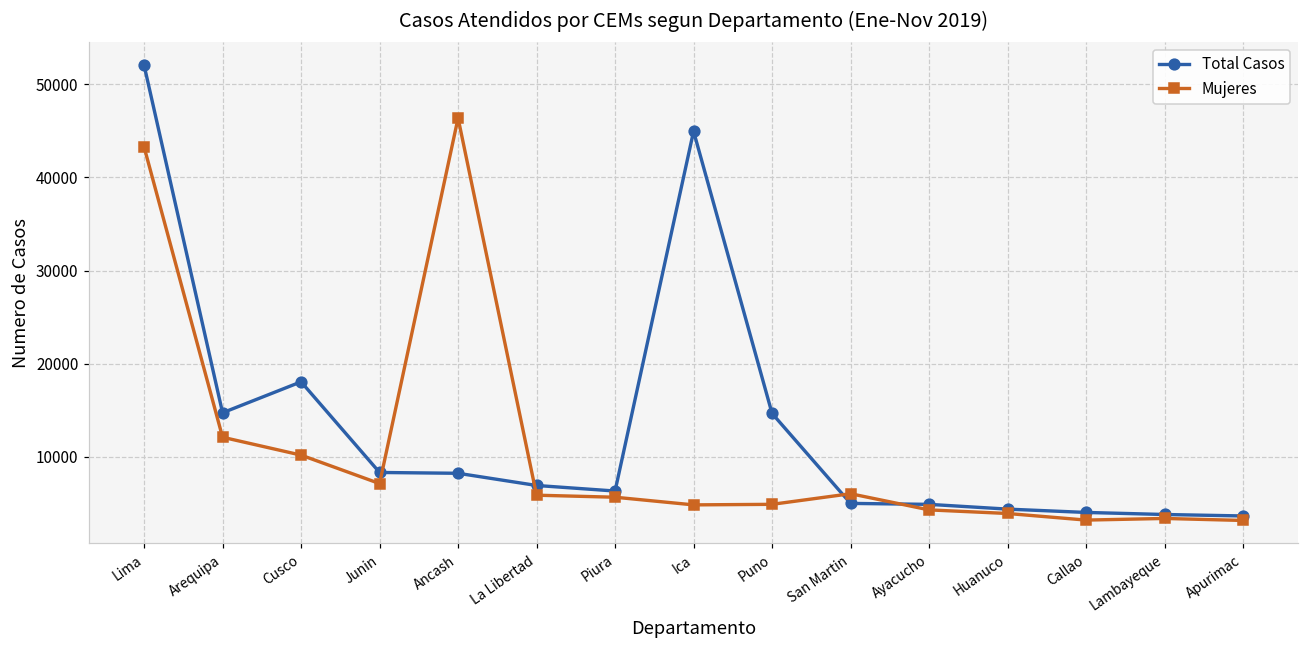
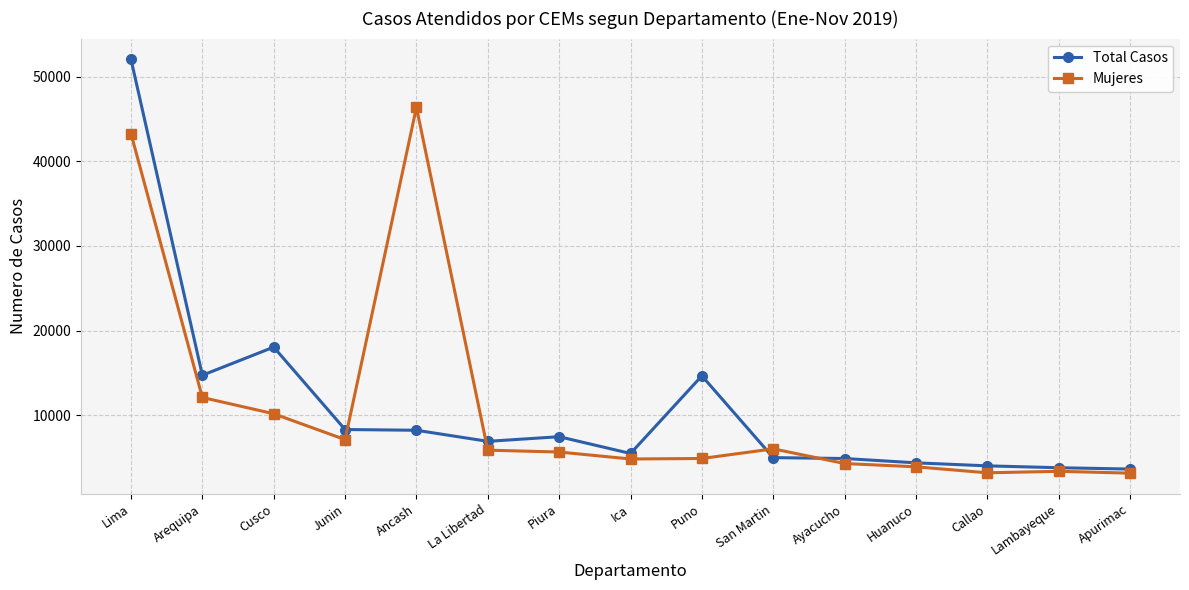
Total Casos, Piura: 6000 -> 7000
Total Casos, Ica: 45000 -> 6000
